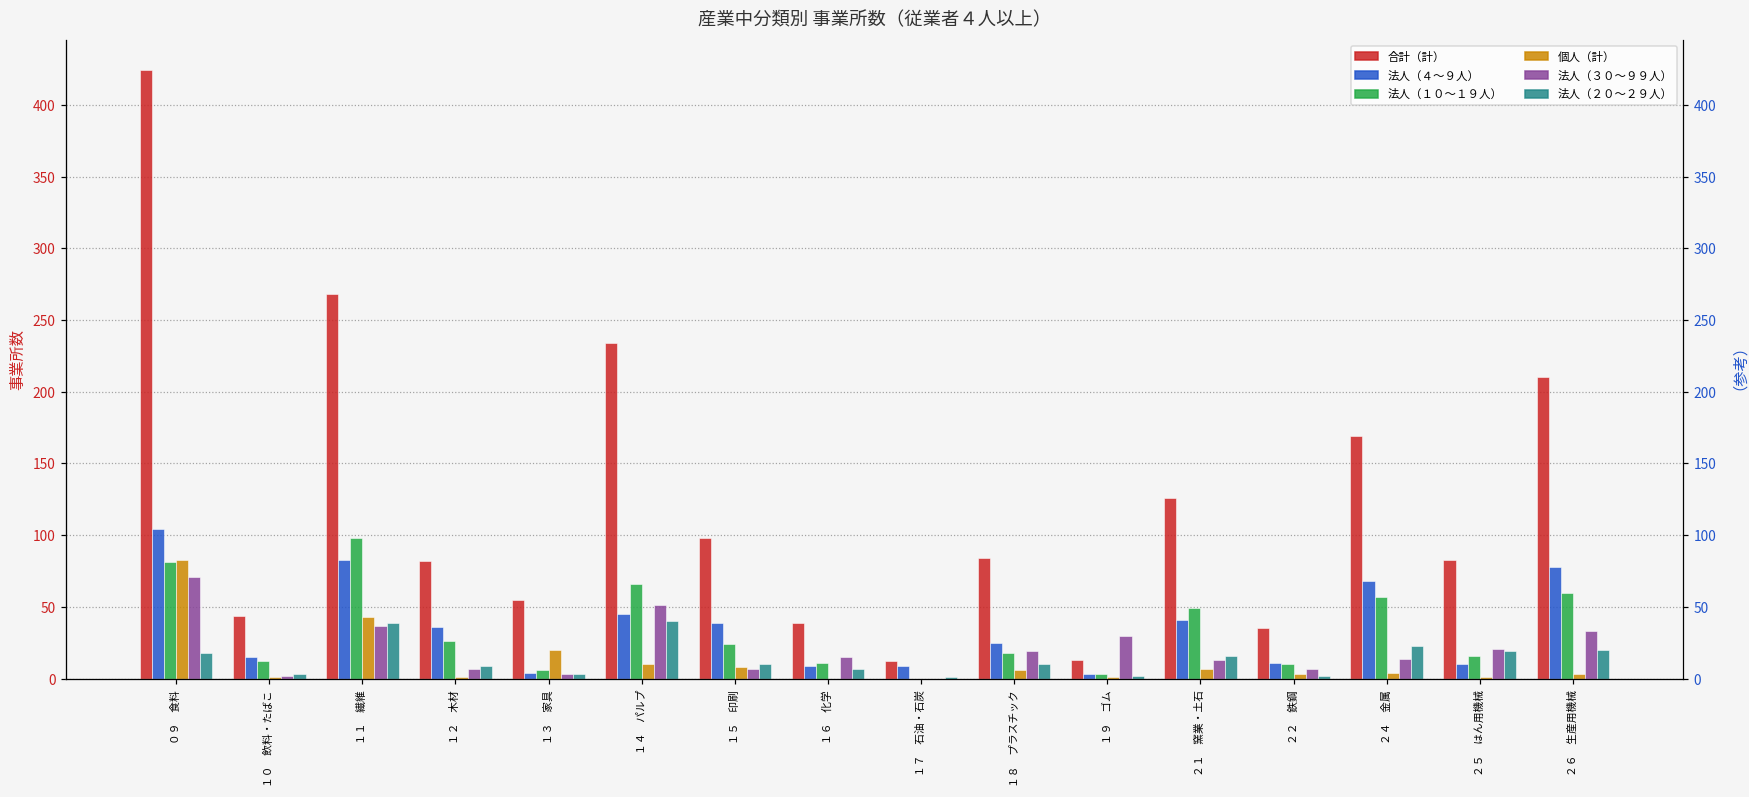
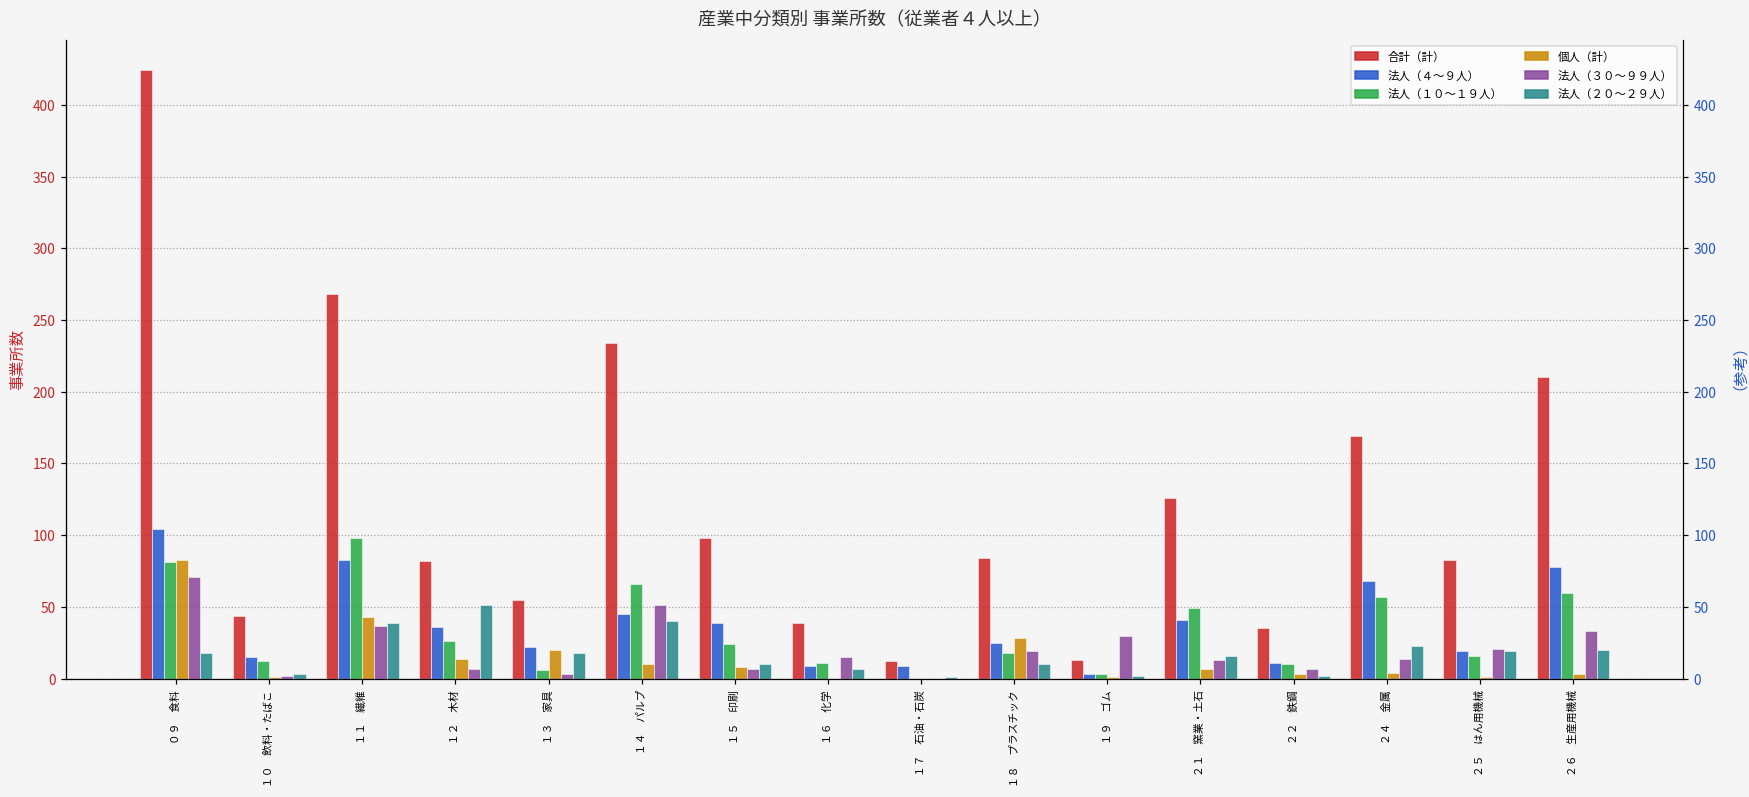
個人（計）, １２ 木材: 1 -> 14
法人（２０～２９人）, １２ 木材: 9 -> 51
法人（４～９人）, １３ 家具: 4 -> 22
法人（２０～２９人）, １３ 家具: 3 -> 18
個人（計）, １８ プラスチック: 6 -> 28
法人（４～９人）, ２５ はん用機械: 10 -> 19
